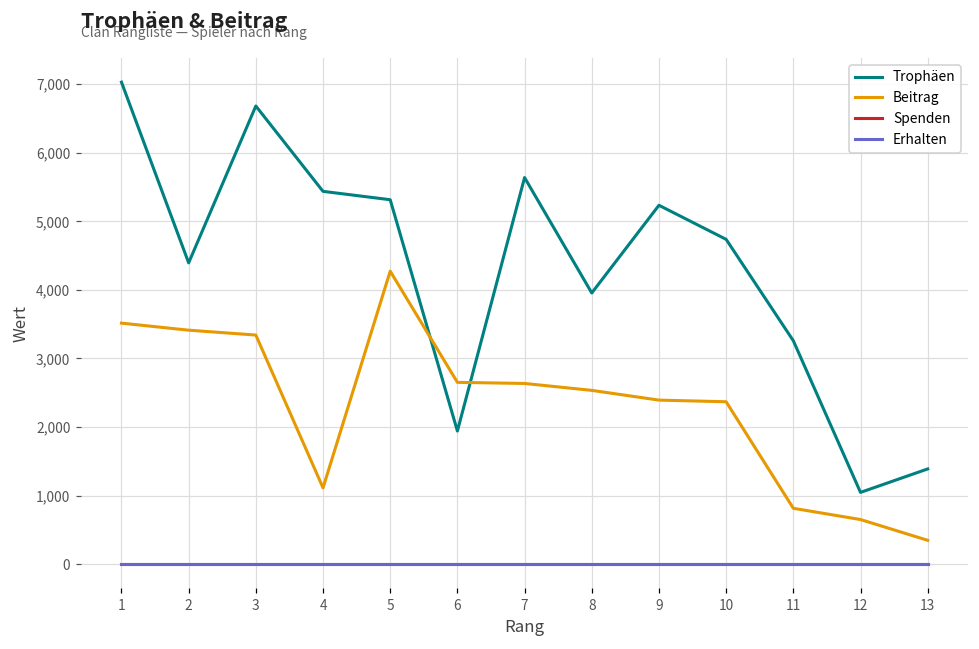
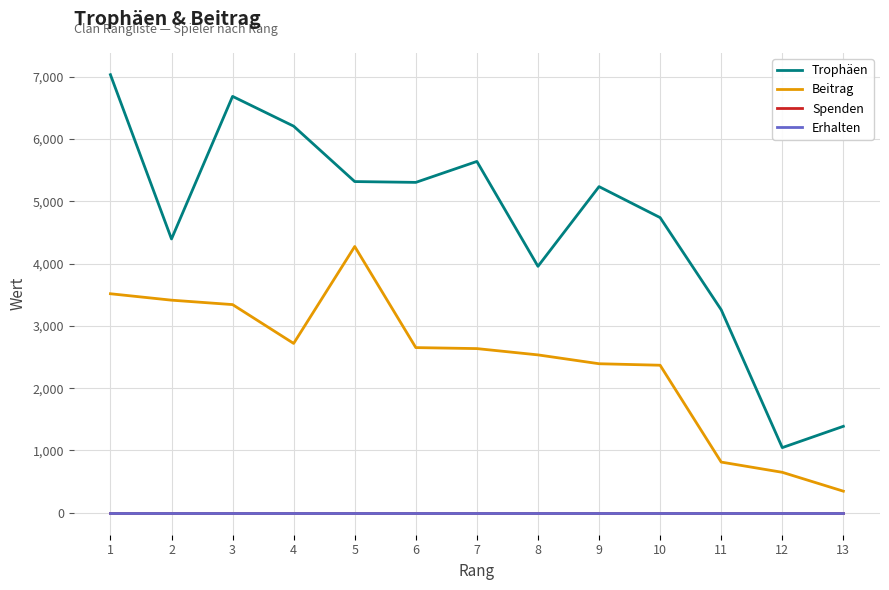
Trophäen, 4: 5,400 -> 6,200
Beitrag, 4: 1,100 -> 2,700
Trophäen, 6: 1,900 -> 5,300
